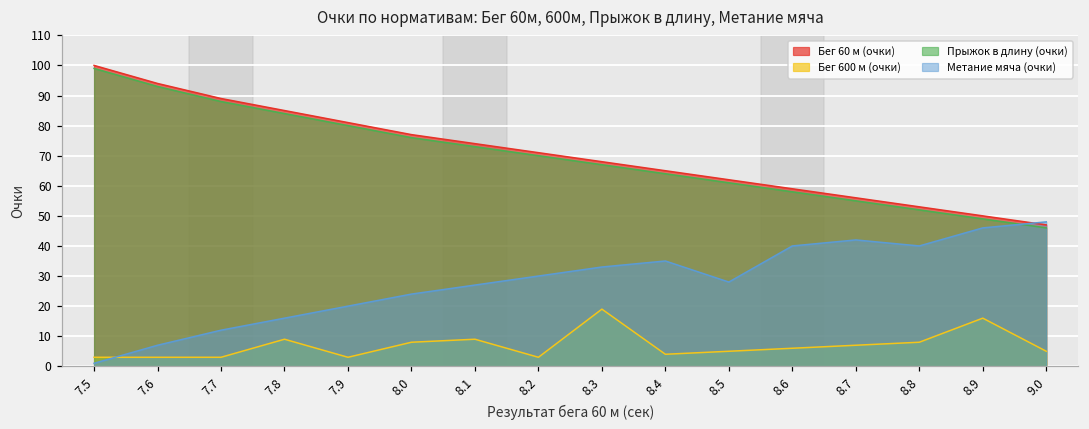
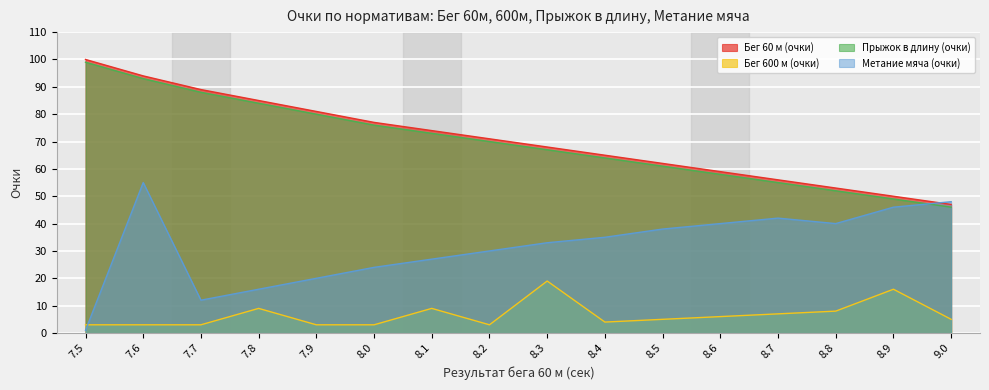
Метание мяча (очки), 7.6: 7 -> 55
Бег 600 м (очки), 8.0: 8 -> 3
Метание мяча (очки), 8.5: 28 -> 38
